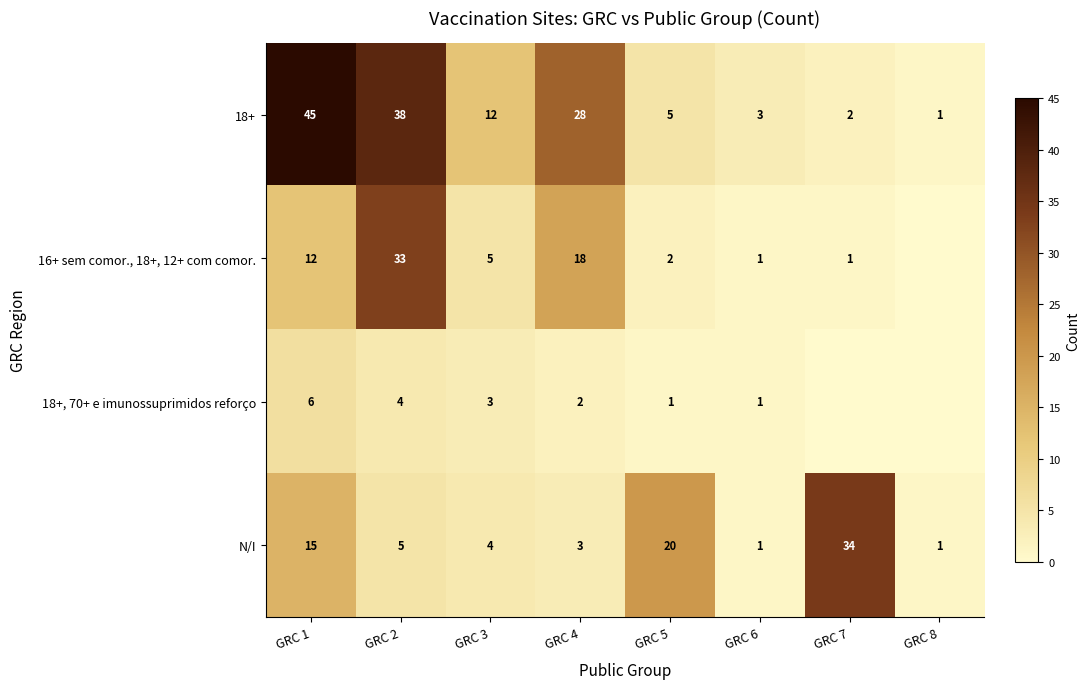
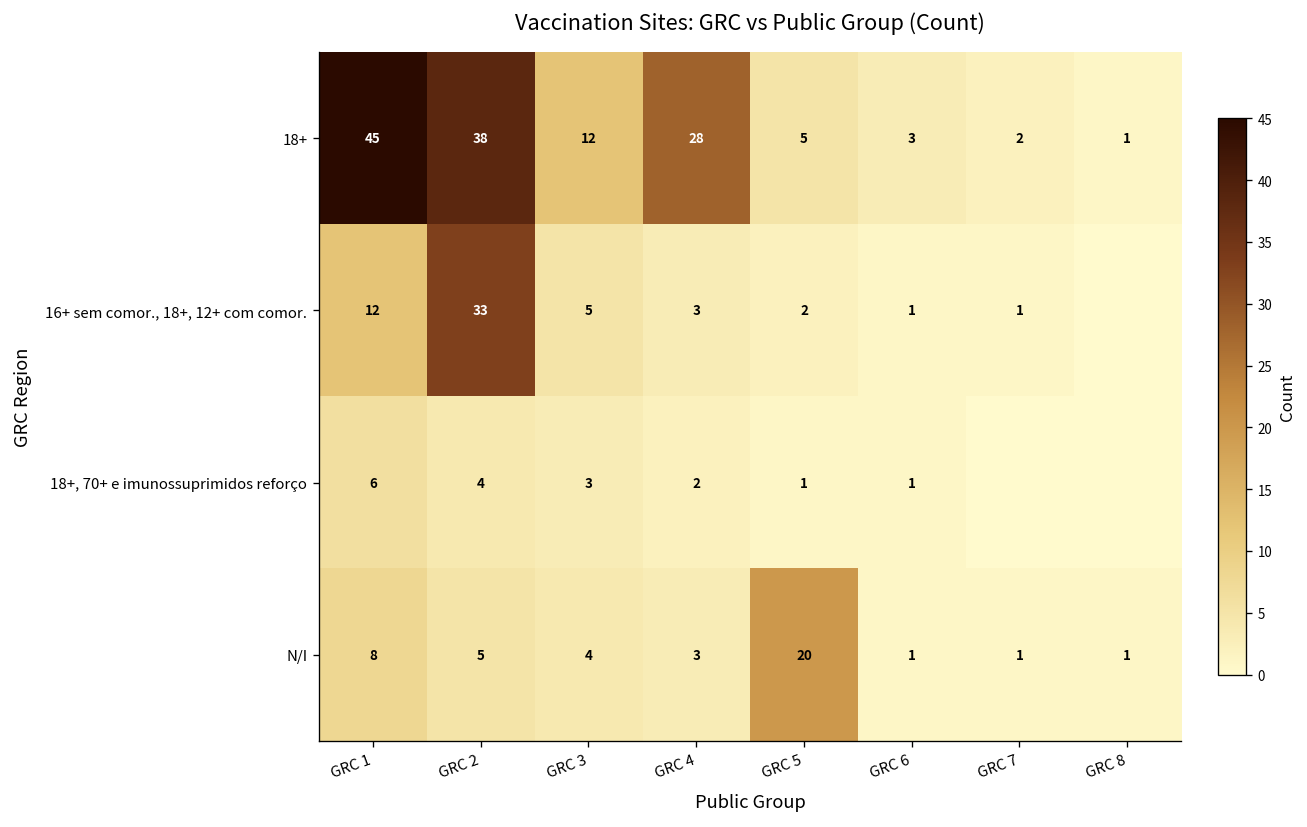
16+ sem comor., 18+, 12+ com comor., GRC 4: 18 -> 3
N/I, GRC 1: 15 -> 8
N/I, GRC 7: 34 -> 1
